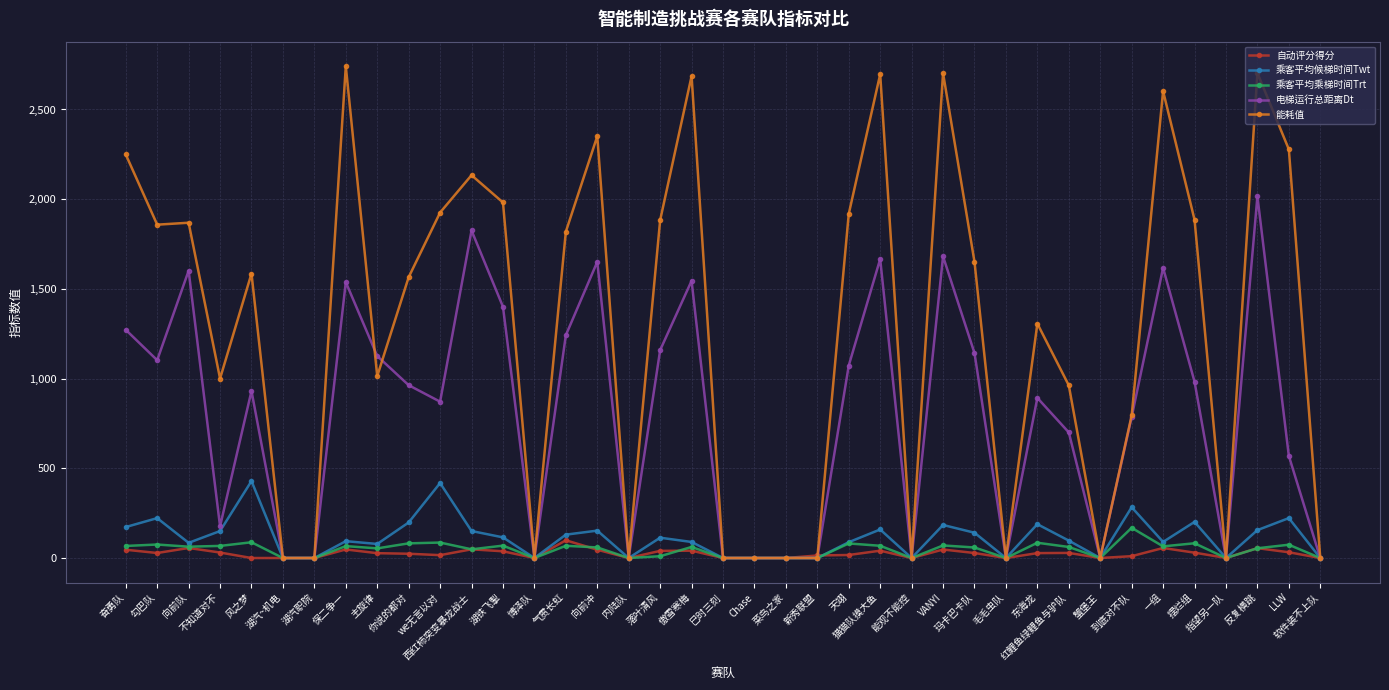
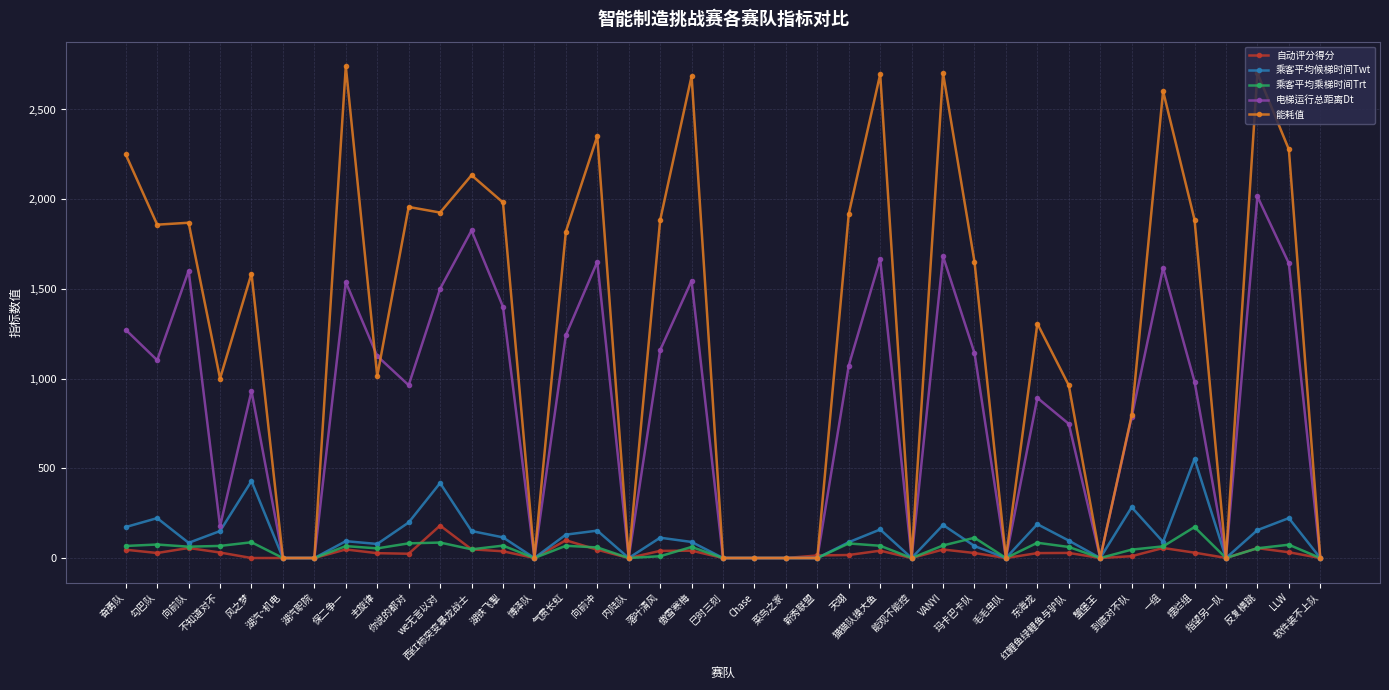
能耗值, 你说的都对: 1,570 -> 1,960
自动评分得分, we无言以对: 20 -> 180
电梯运行总距离Dt, we无言以对: 870 -> 1,500
乘客平均候梯时间Twt, 玛卡巴卡队: 140 -> 70
乘客平均乘梯时间Trt, 玛卡巴卡队: 60 -> 110
电梯运行总距离Dt, 红鲤鱼绿鲤鱼与驴队: 700 -> 750
乘客平均乘梯时间Trt, 到底对不队: 170 -> 50
乘客平均候梯时间Twt, 摆烂组: 200 -> 550
乘客平均乘梯时间Trt, 摆烂组: 80 -> 170
电梯运行总距离Dt, LLW: 570 -> 1,640
